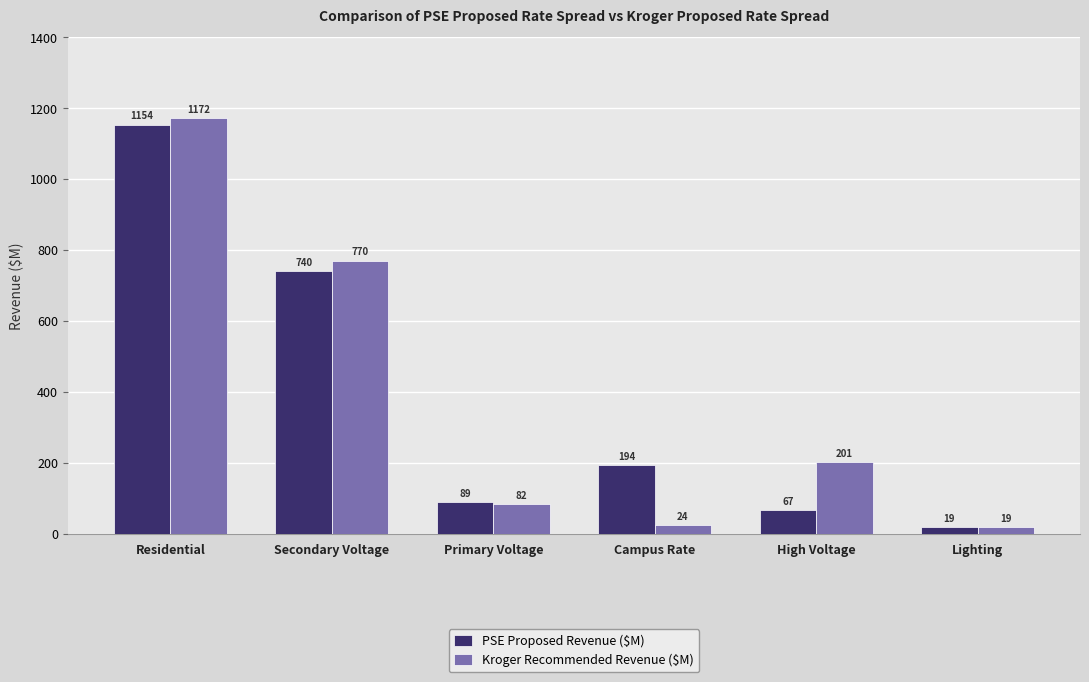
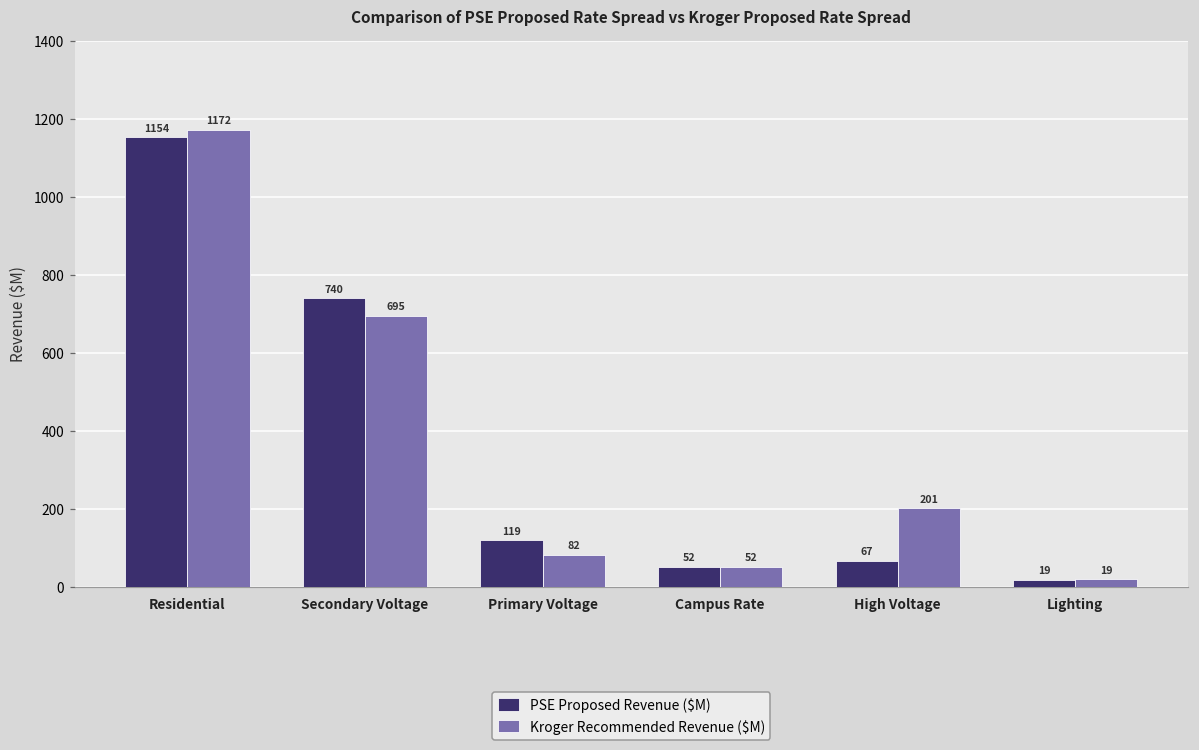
Kroger Recommended Revenue ($M), Secondary Voltage: 770 -> 695
PSE Proposed Revenue ($M), Primary Voltage: 89 -> 119
PSE Proposed Revenue ($M), Campus Rate: 194 -> 52
Kroger Recommended Revenue ($M), Campus Rate: 24 -> 52
